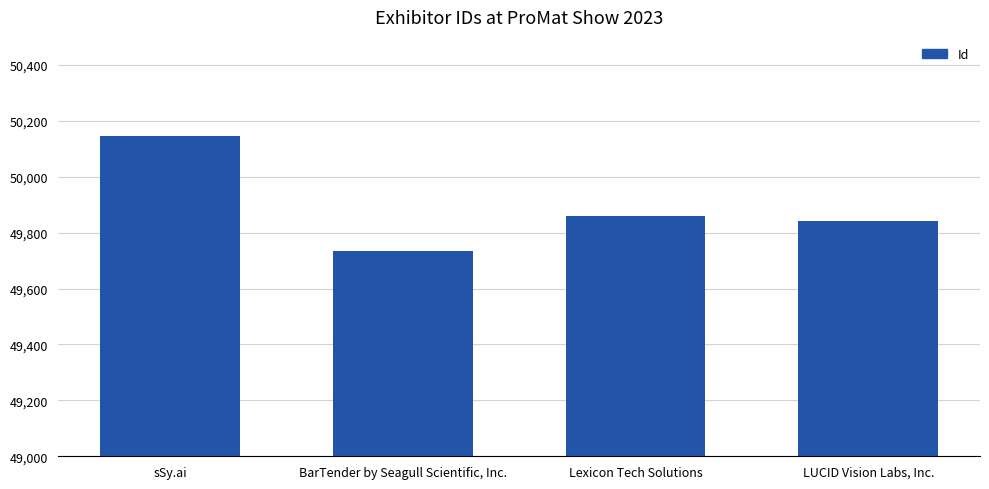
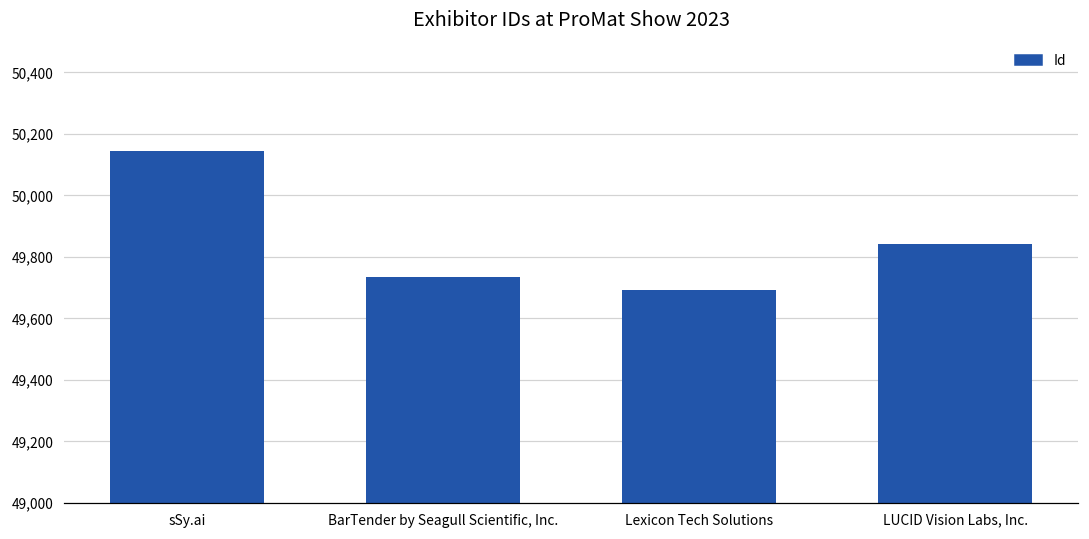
Lexicon Tech Solutions: 49,860 -> 49,690
